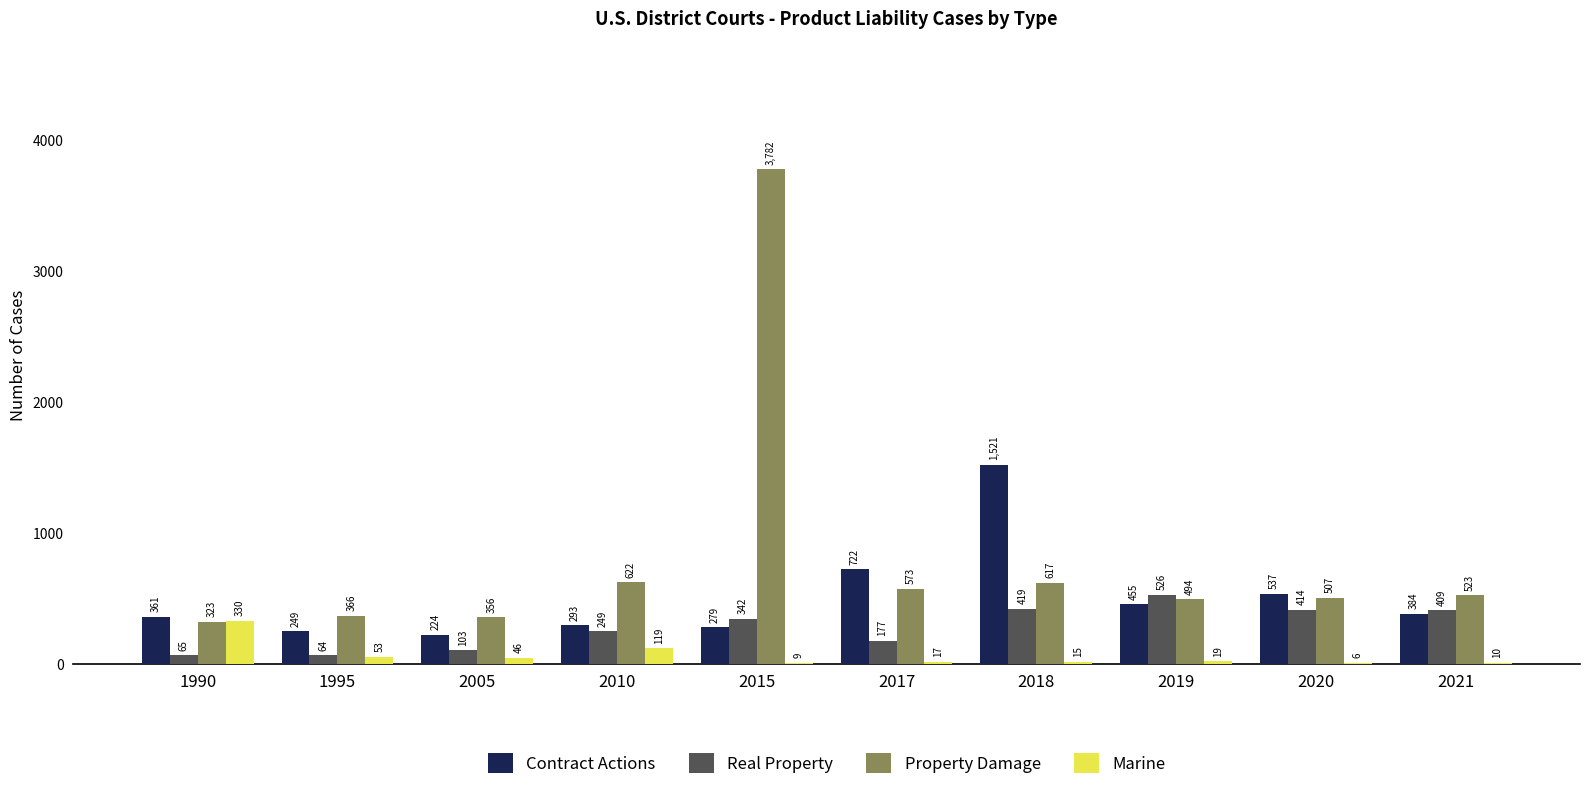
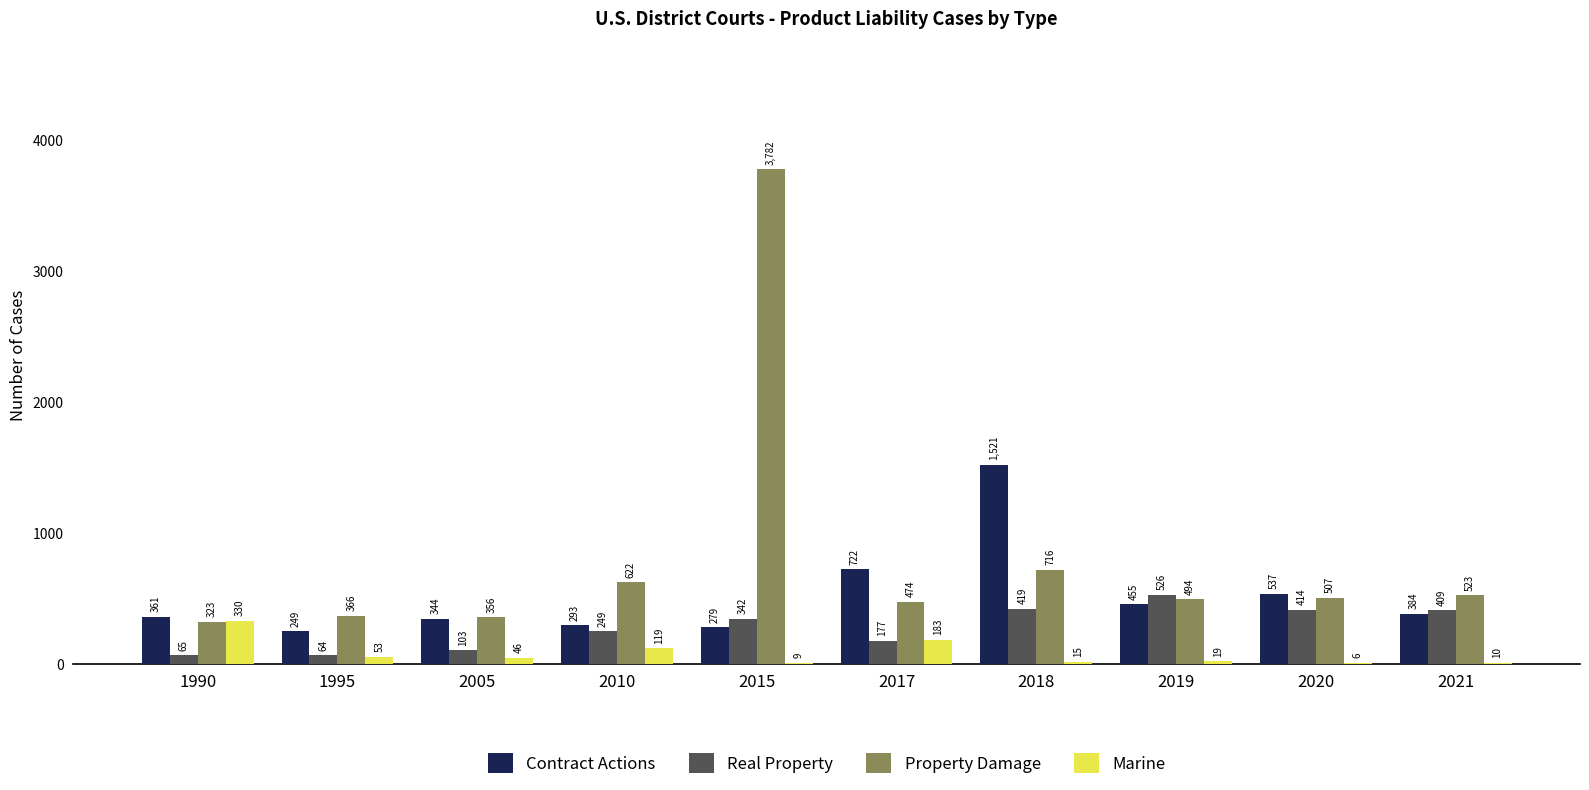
Contract Actions, 2005: 224 -> 344
Property Damage, 2017: 573 -> 474
Marine, 2017: 17 -> 183
Property Damage, 2018: 617 -> 716
